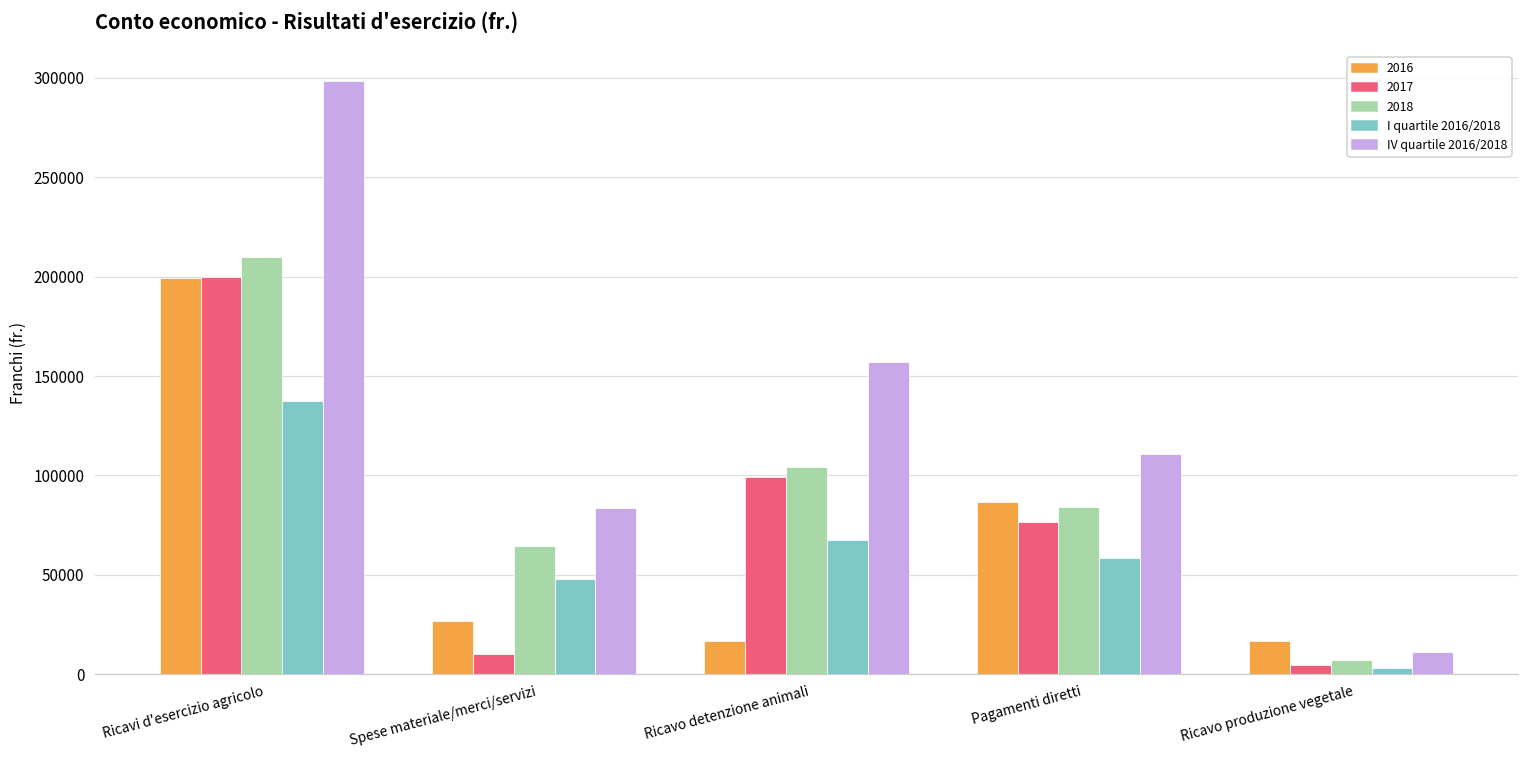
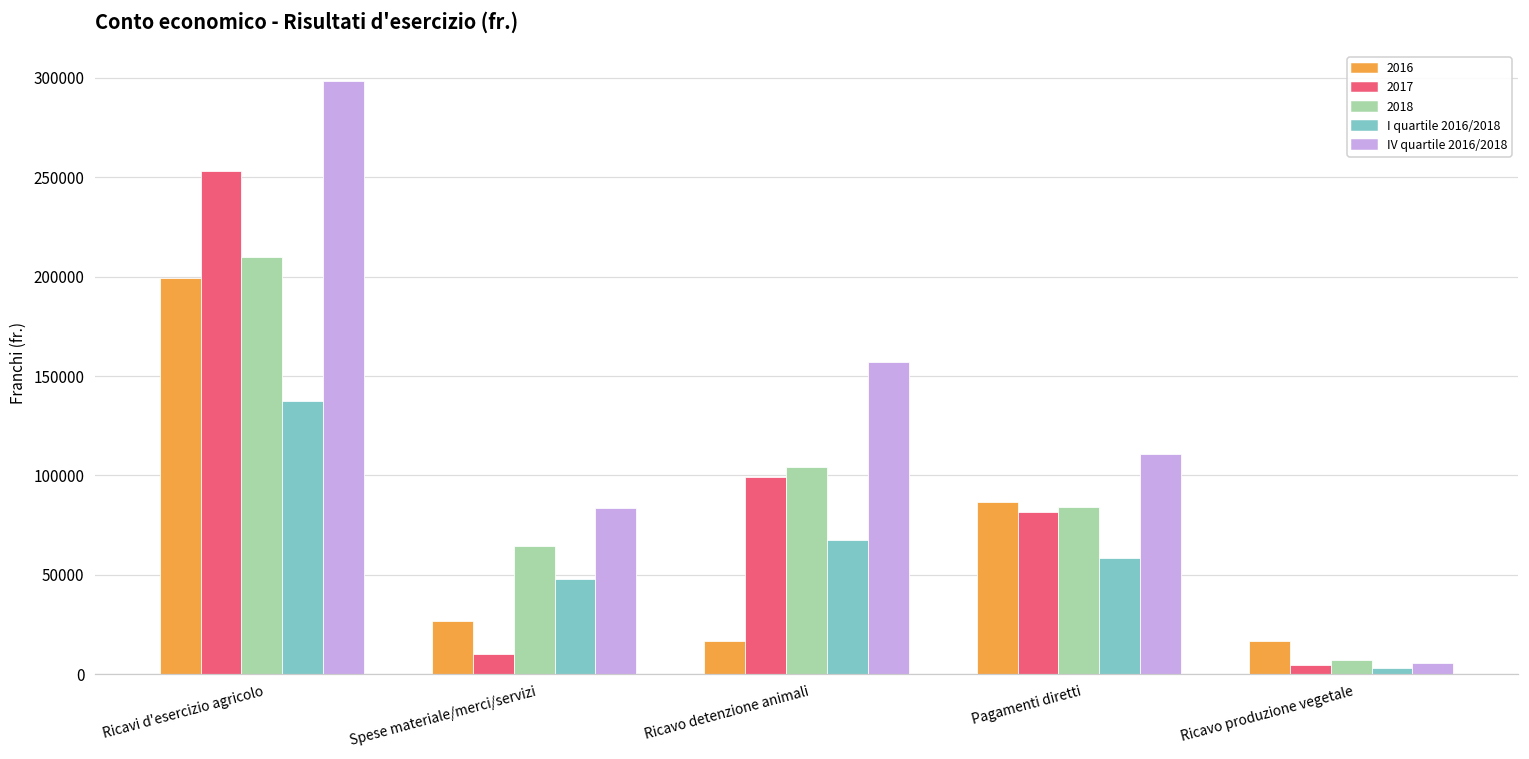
2017, Ricavi d'esercizio agricolo: 200000 -> 253000
2017, Pagamenti diretti: 77000 -> 82000
IV quartile 2016/2018, Ricavo produzione vegetale: 11000 -> 6000
